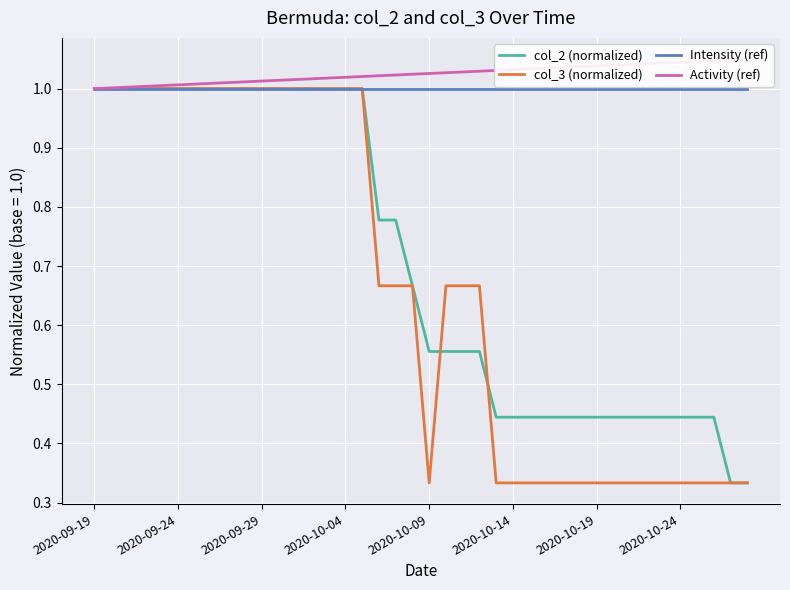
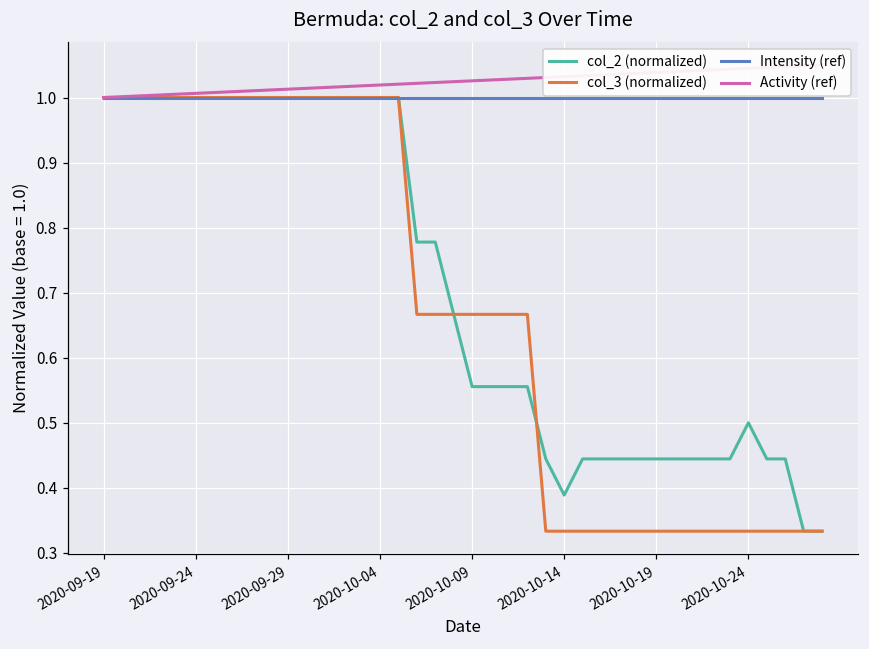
col_3 (normalized), 2020-10-09: 0.33 -> 0.67
col_2 (normalized), 2020-10-14: 0.44 -> 0.39
col_2 (normalized), 2020-10-24: 0.44 -> 0.50
